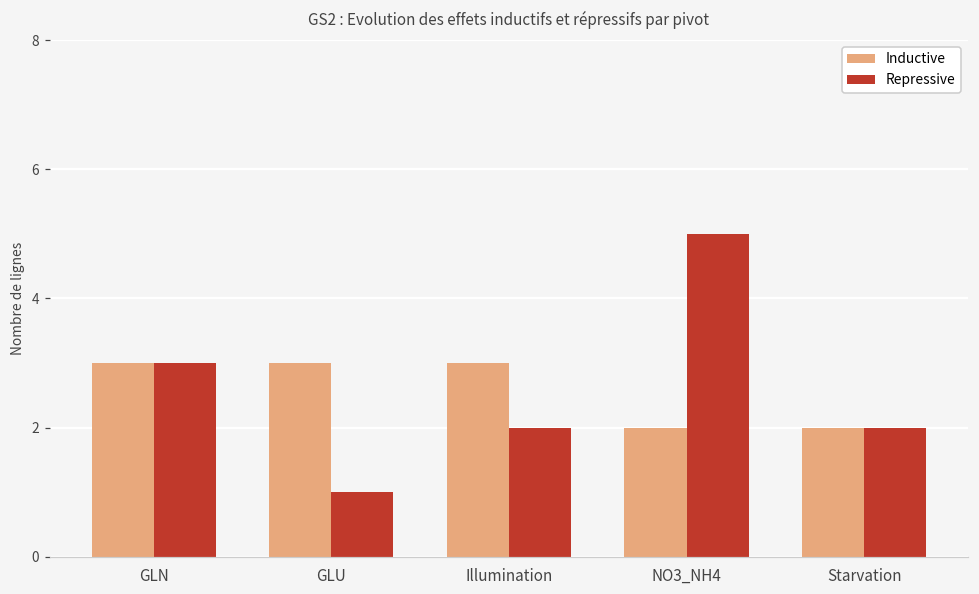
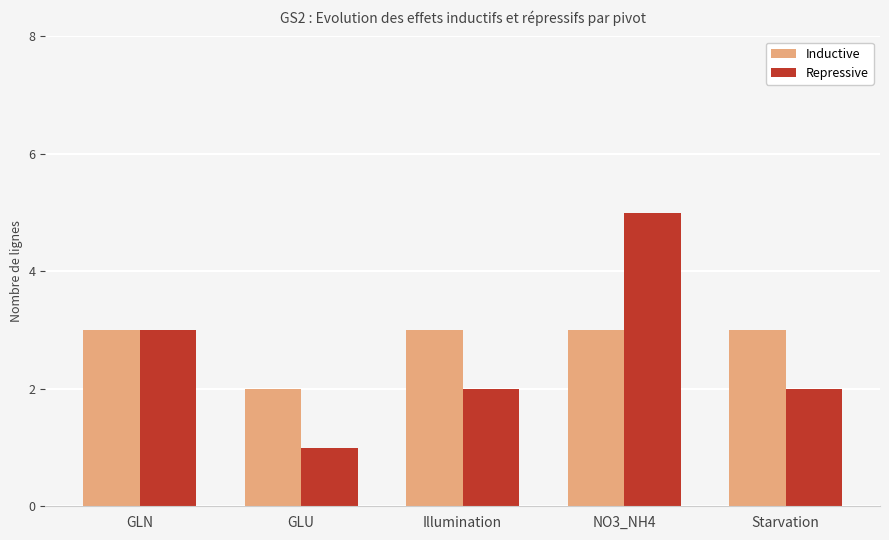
Inductive, GLU: 3 -> 2
Inductive, NO3_NH4: 2 -> 3
Inductive, Starvation: 2 -> 3
